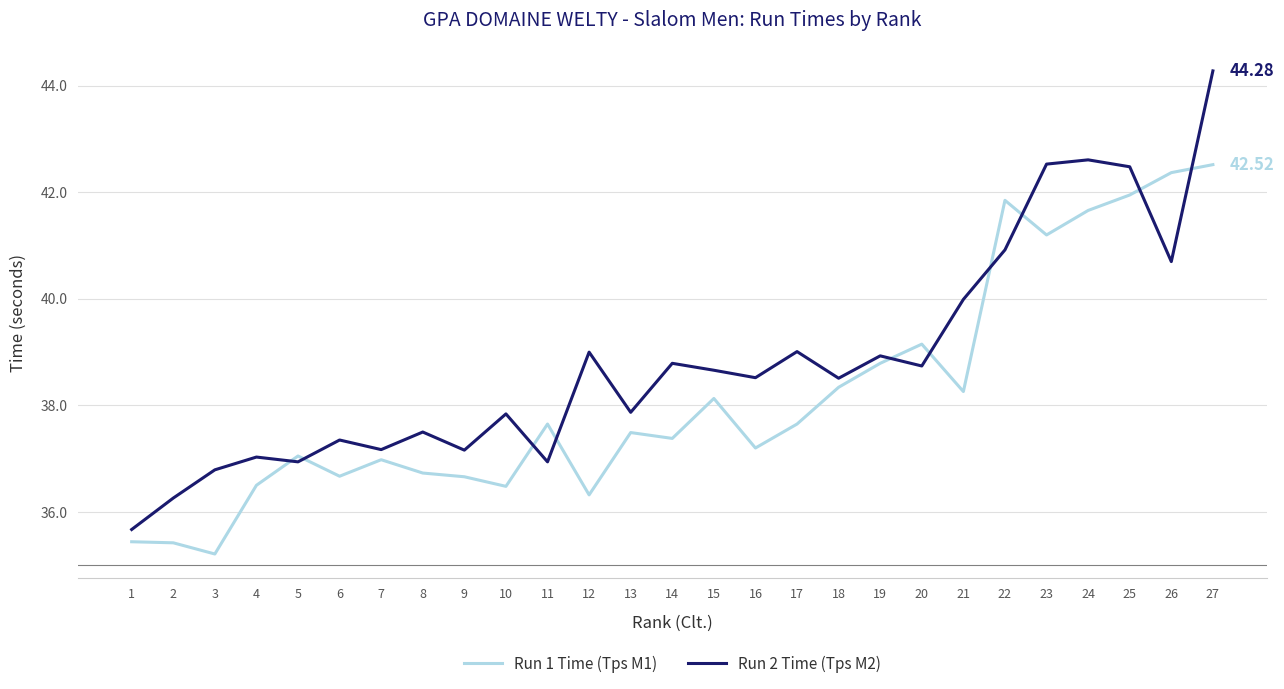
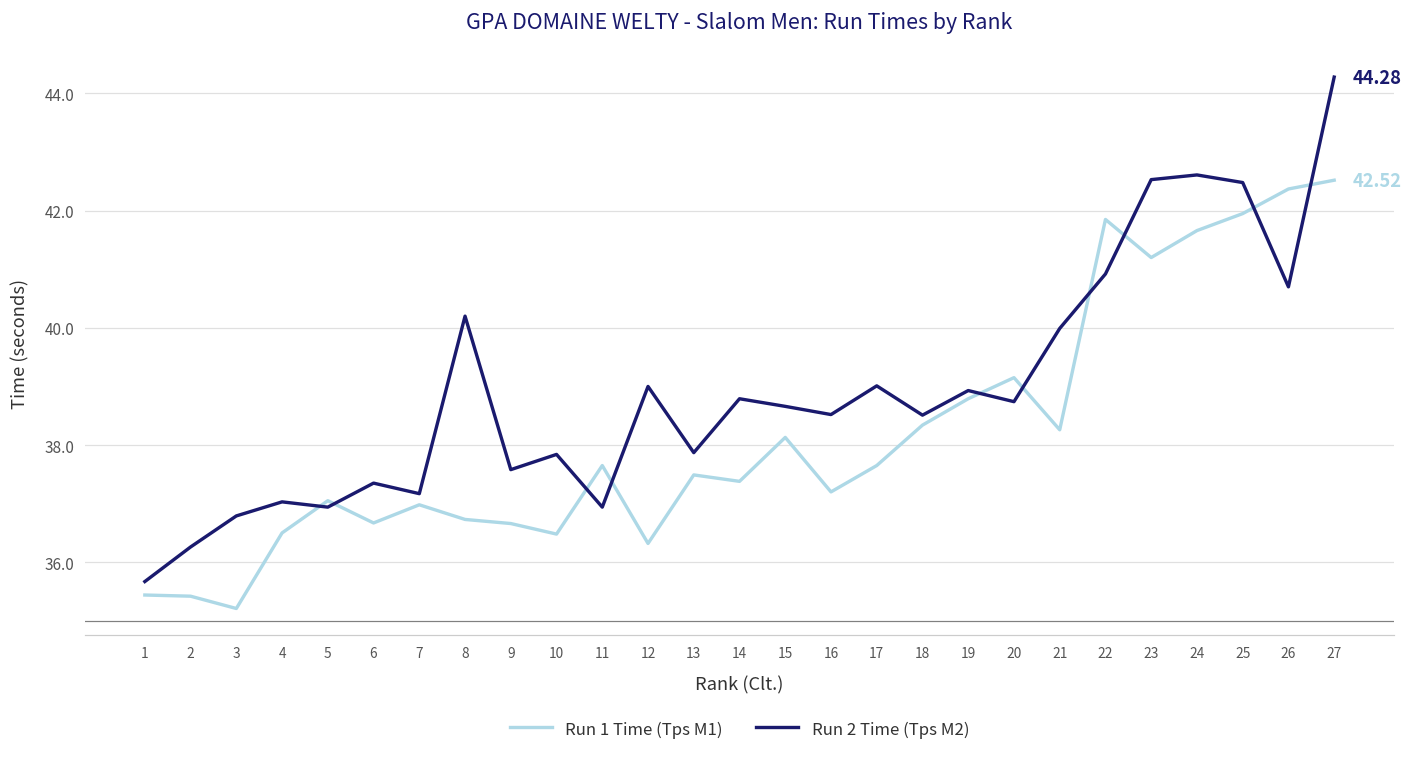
Run 2 Time (Tps M2), 8: 37.5 -> 40.2
Run 2 Time (Tps M2), 9: 37.2 -> 37.6
